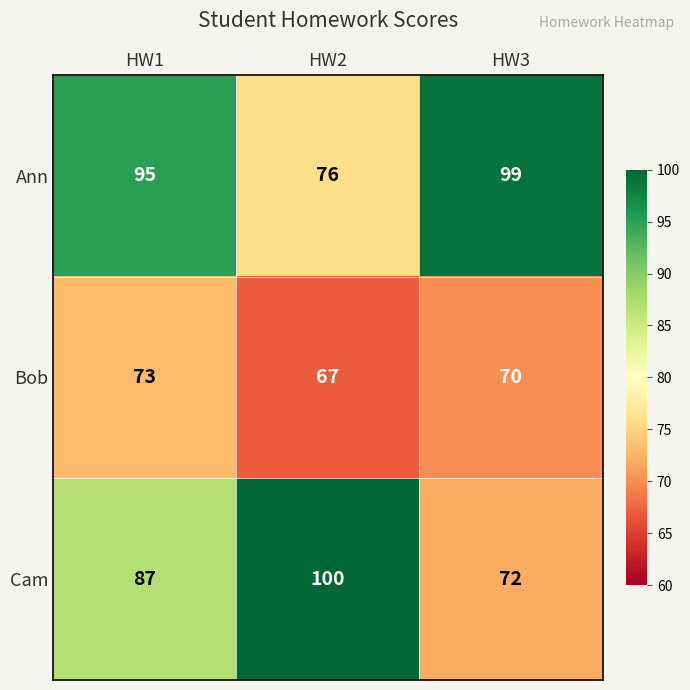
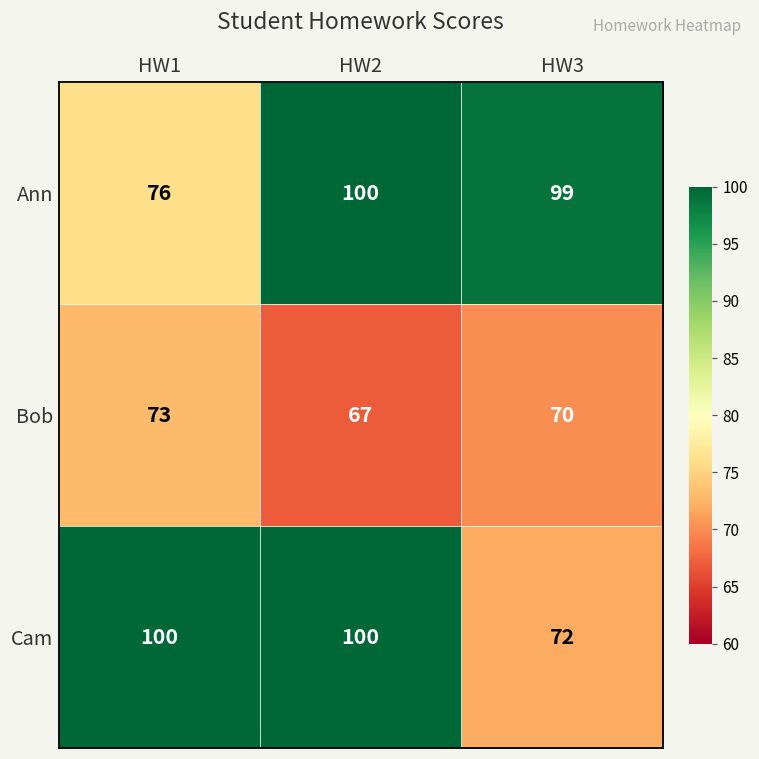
Ann, HW1: 95 -> 76
Ann, HW2: 76 -> 100
Cam, HW1: 87 -> 100
